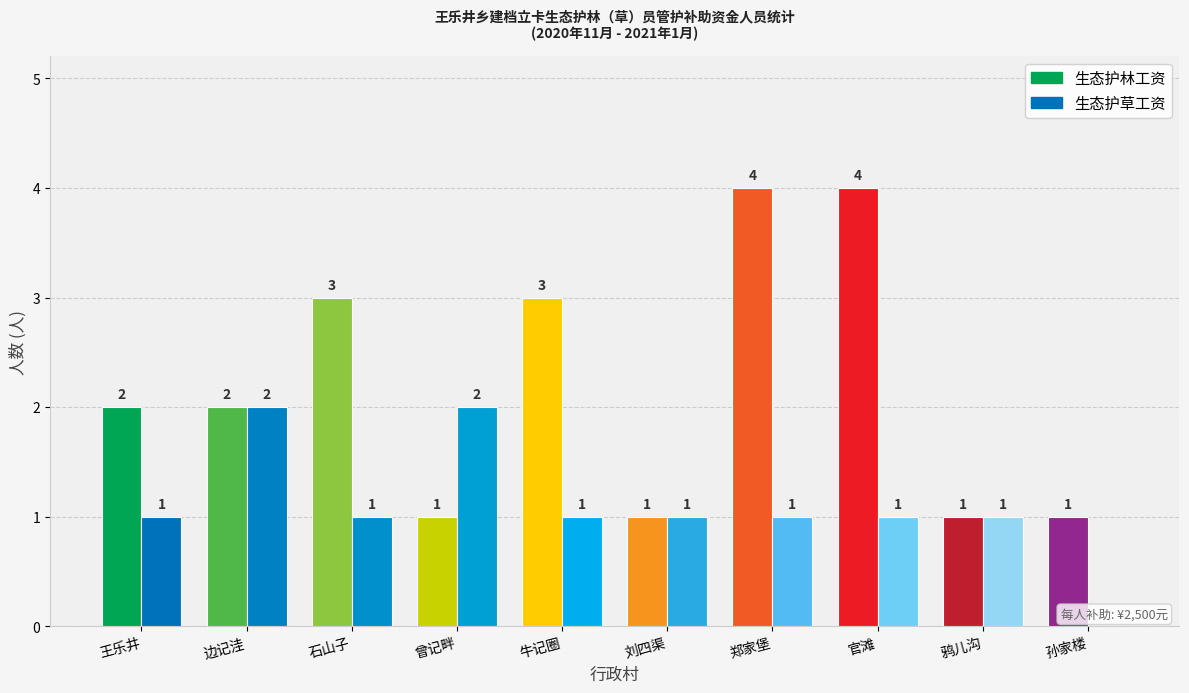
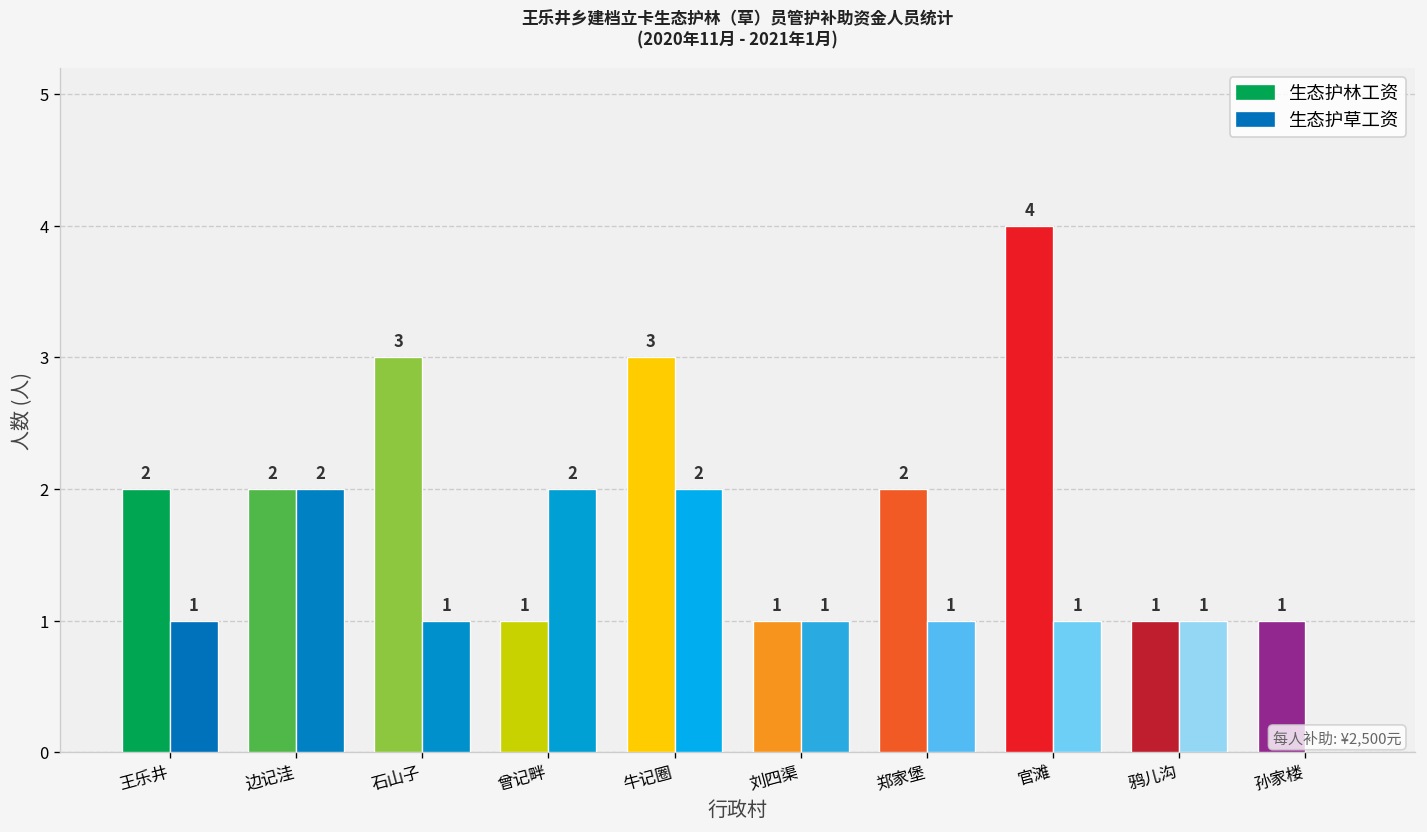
生态护草工资, 牛记圈: 1 -> 2
生态护林工资, 郑家堡: 4 -> 2
